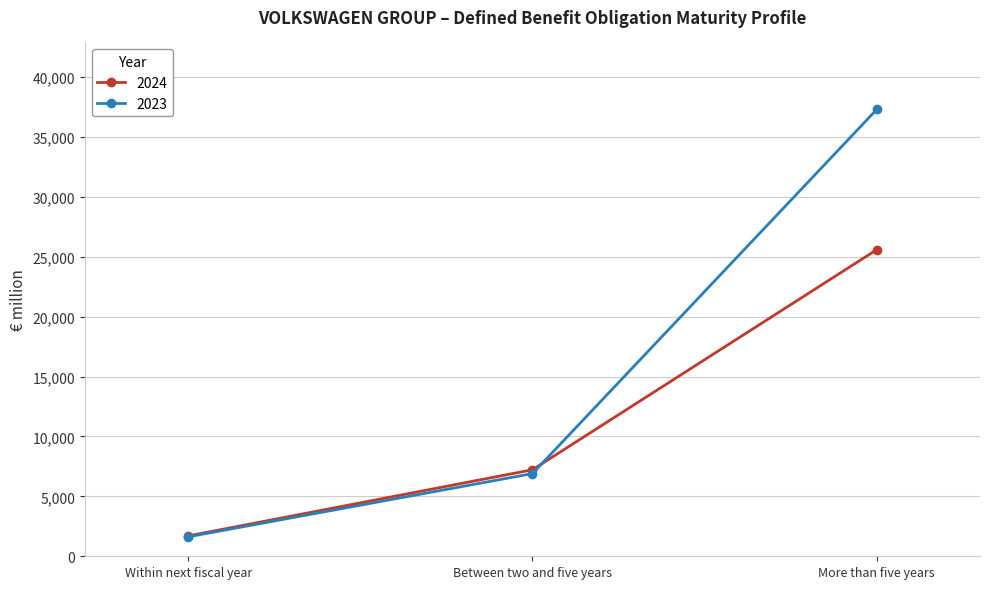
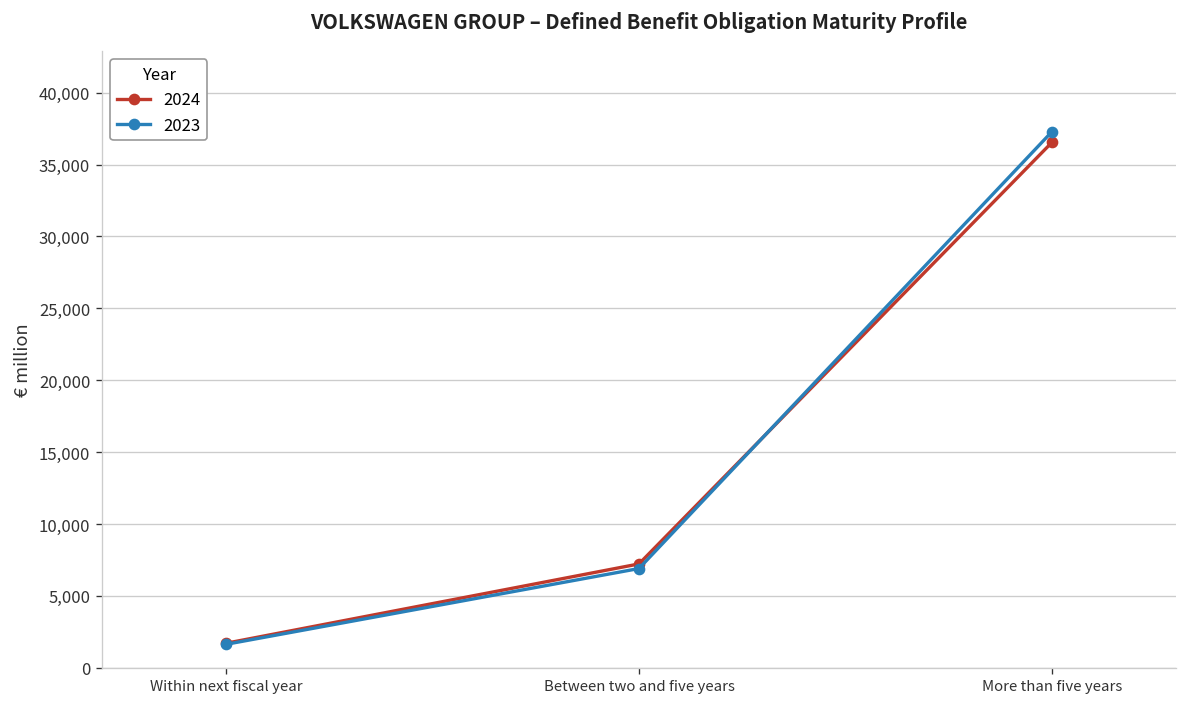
2024, More than five years: 25,600 -> 36,600
